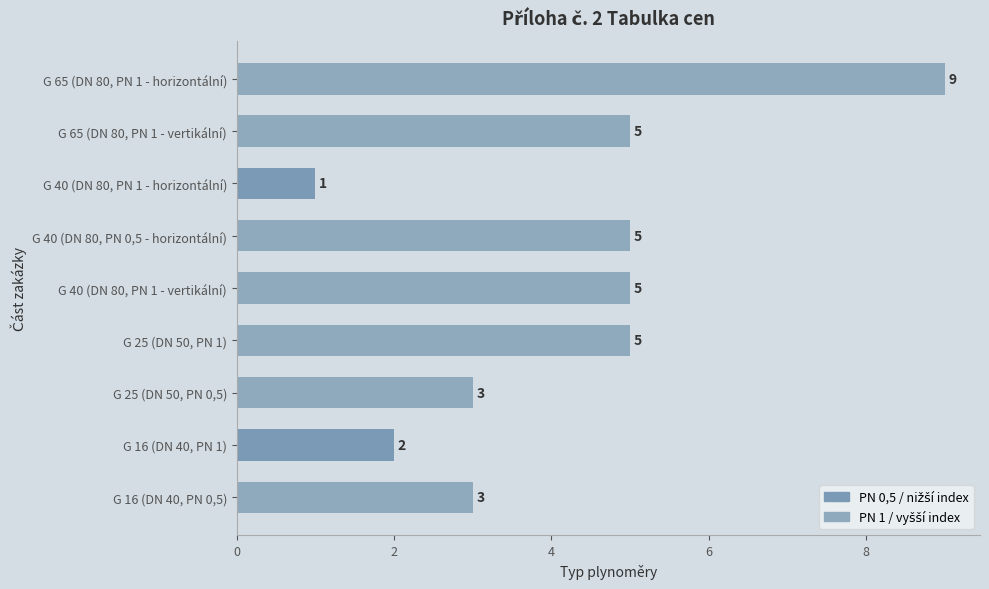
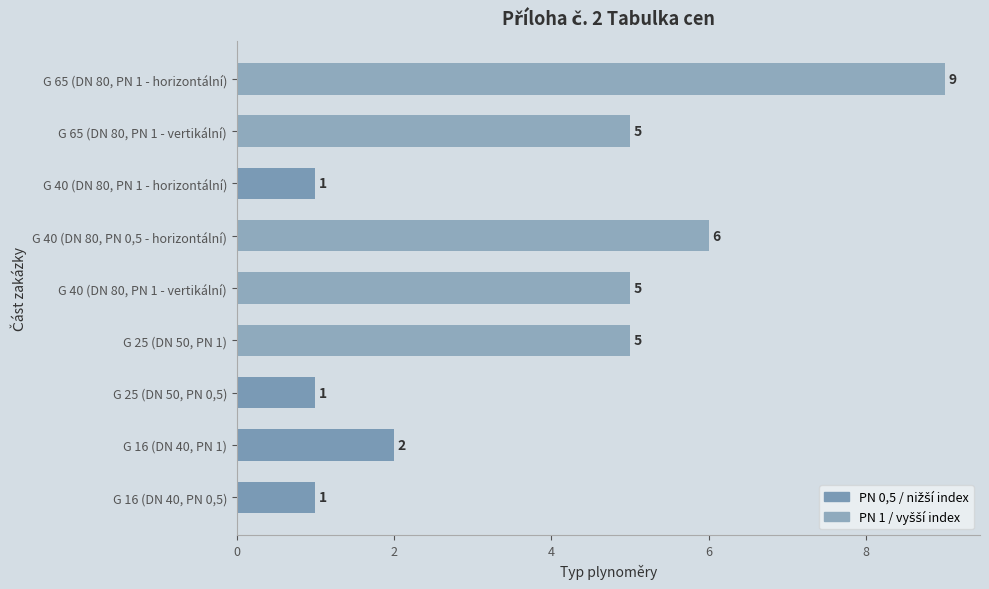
G 40 (DN 80, PN 0,5 - horizontální): 5 -> 6
G 25 (DN 50, PN 0,5): 3 -> 1
G 16 (DN 40, PN 0,5): 3 -> 1
